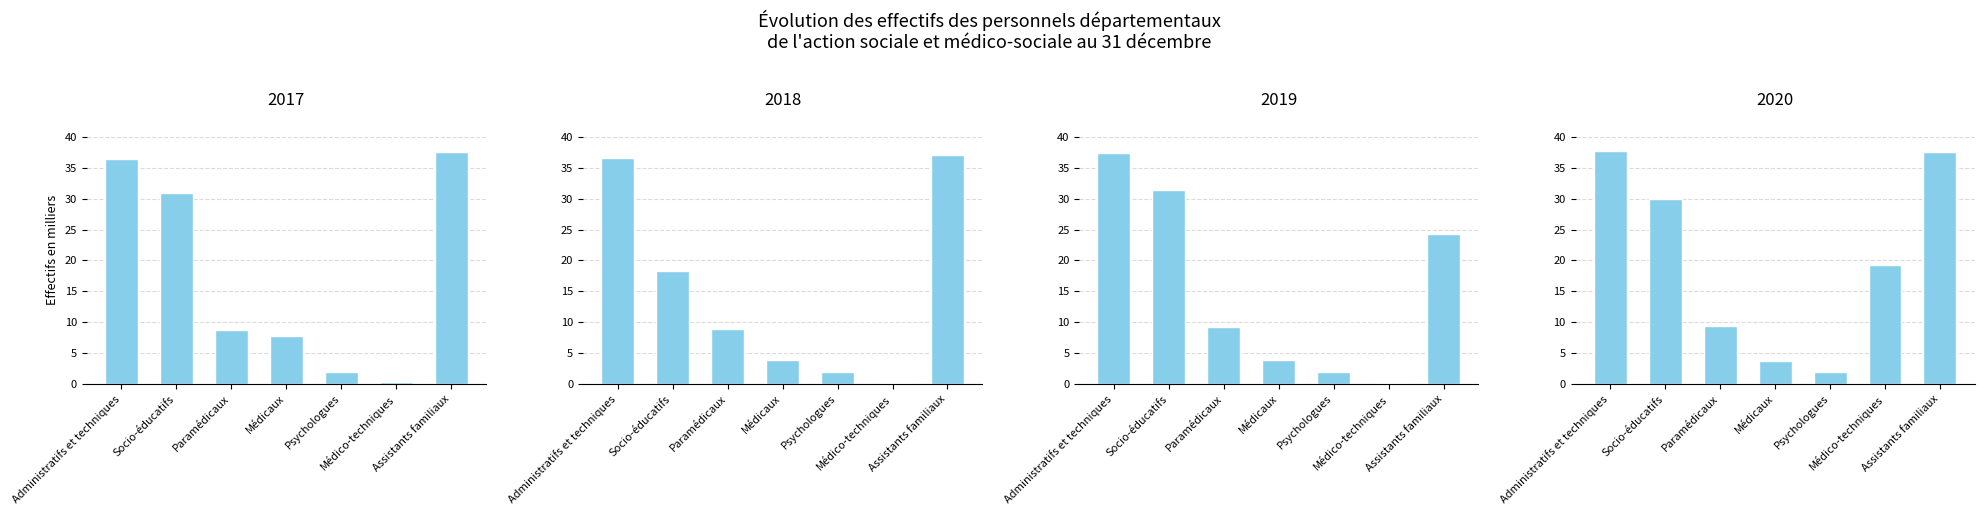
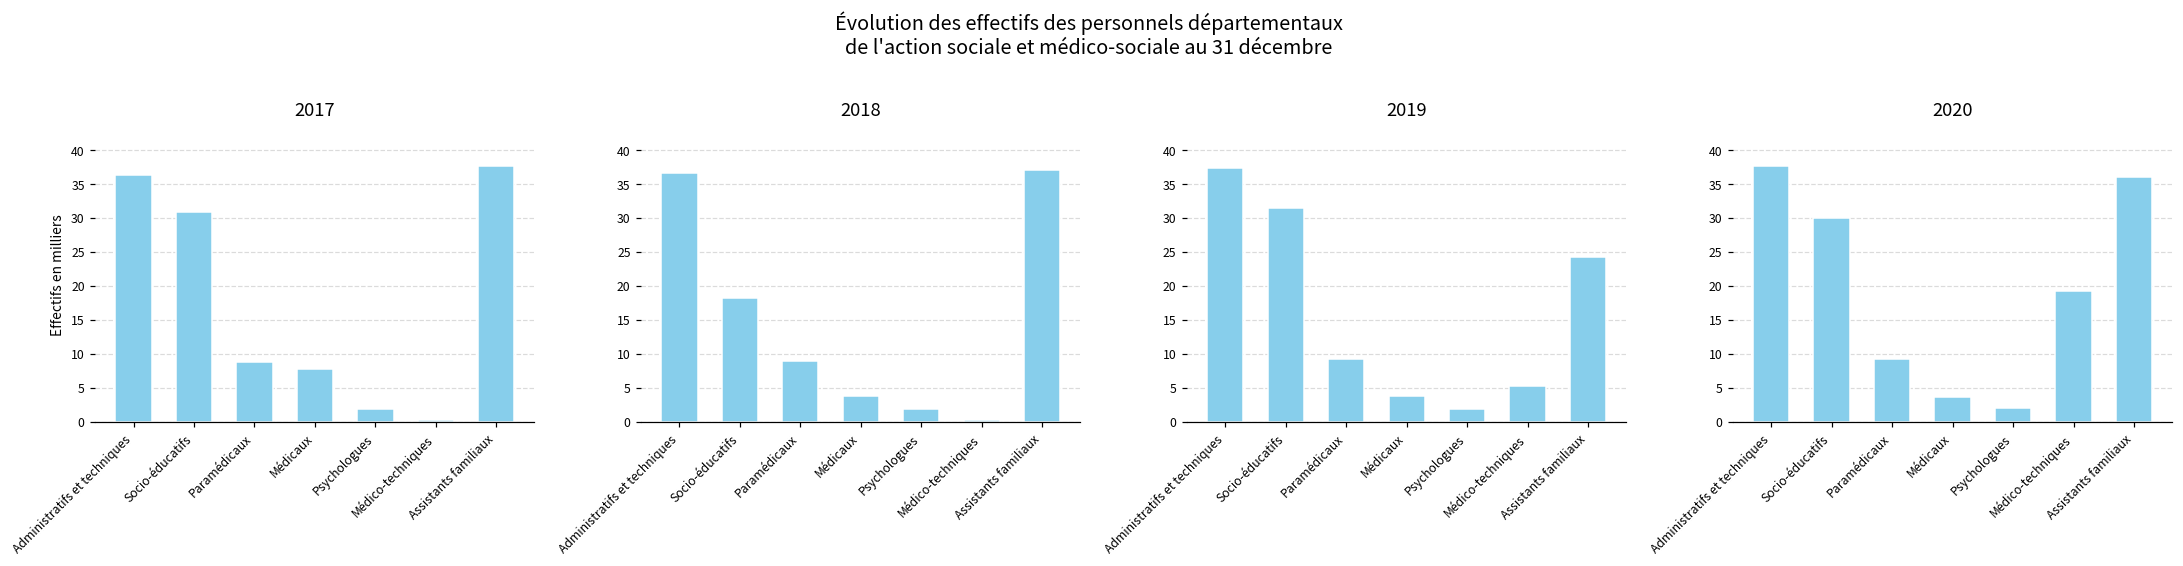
2019, Médico-techniques: 0 -> 5
2020, Assistants familiaux: 38 -> 36
